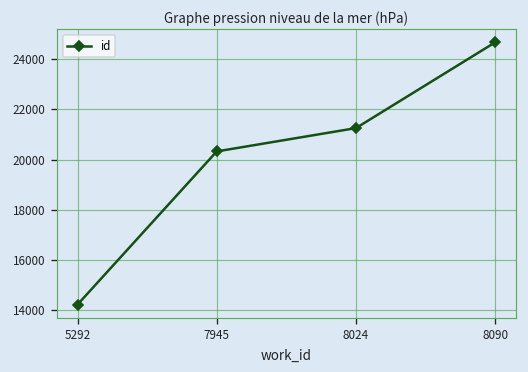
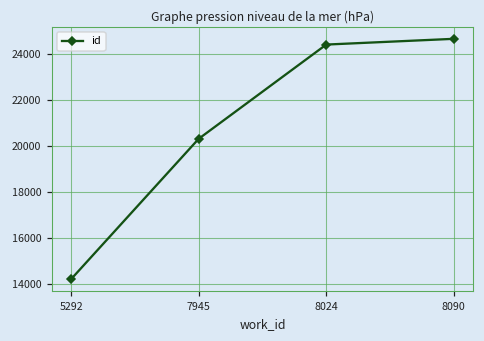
8024: 21300 -> 24400
